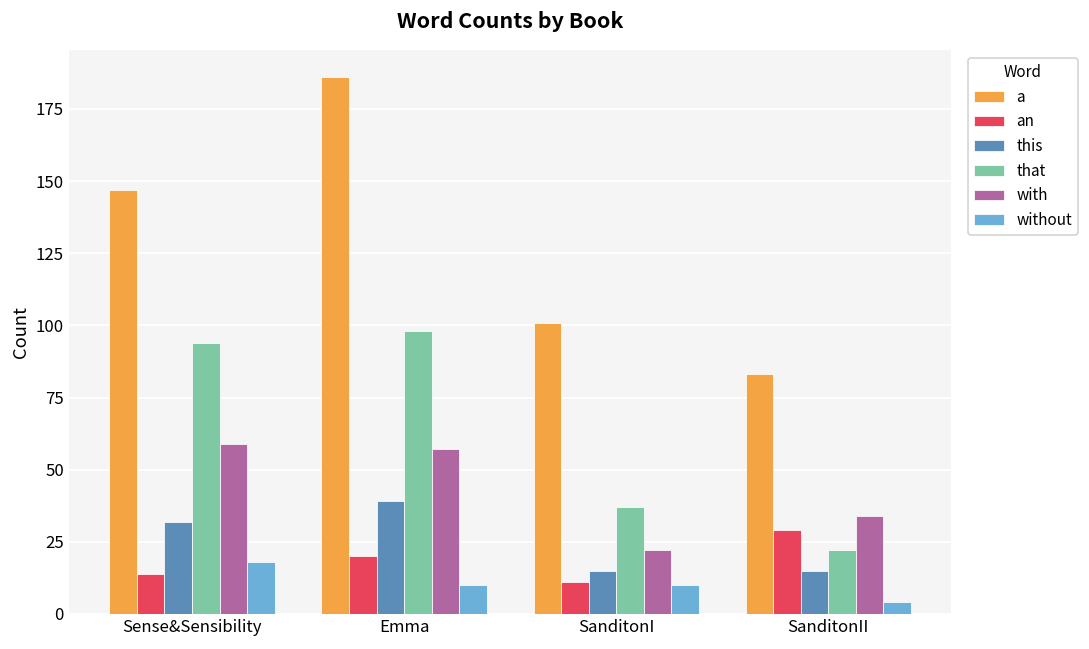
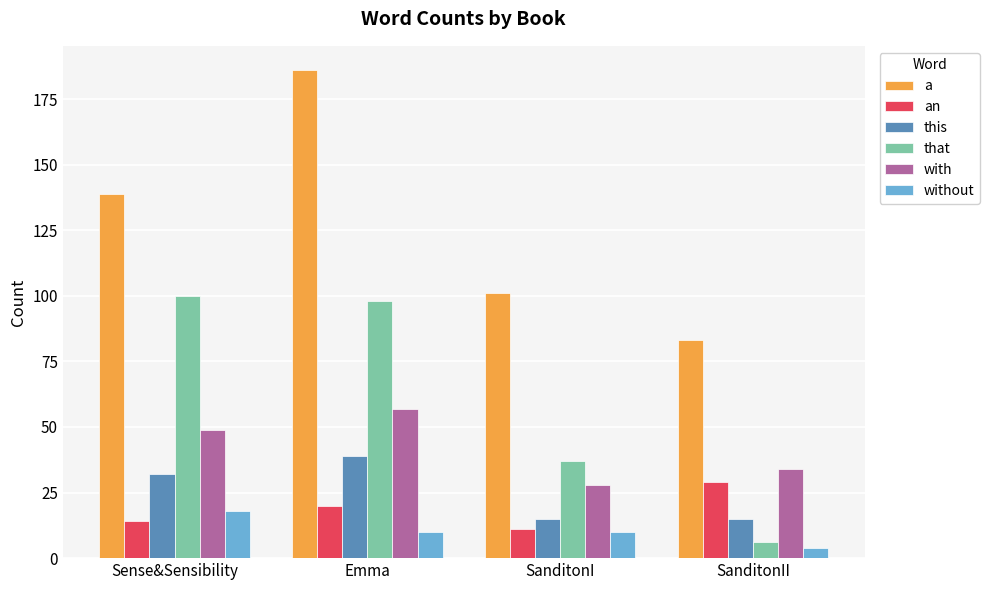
a, Sense&Sensibility: 147 -> 139
that, Sense&Sensibility: 94 -> 100
with, Sense&Sensibility: 59 -> 49
with, SanditonI: 22 -> 28
that, SanditonII: 22 -> 6
